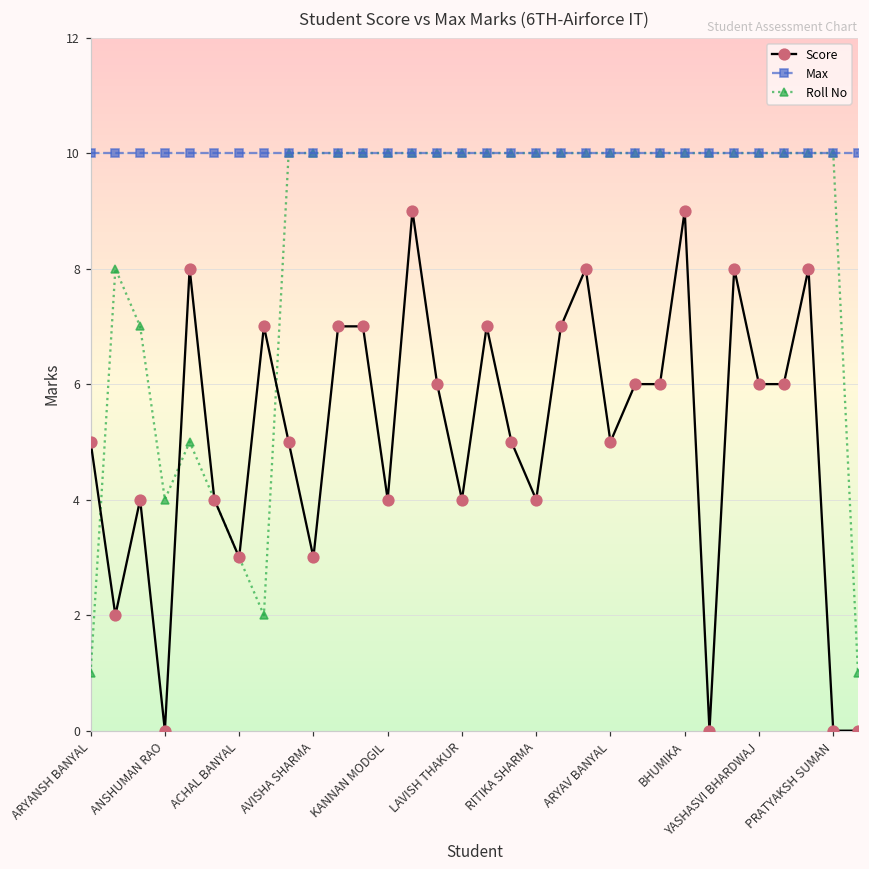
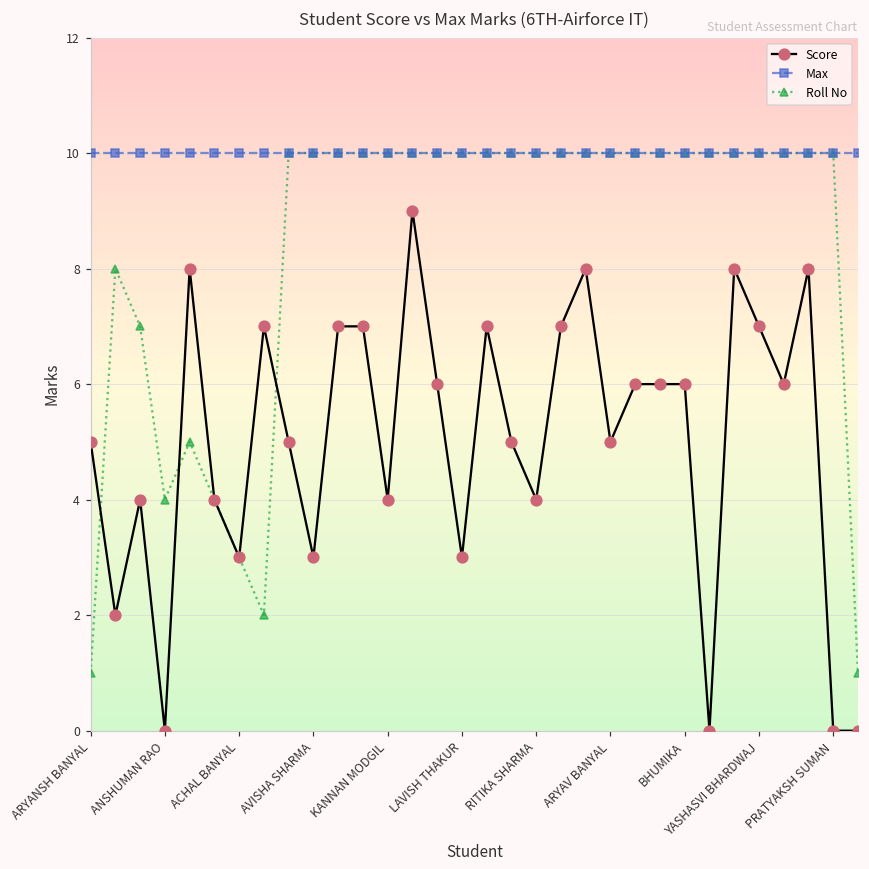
Score, LAVISH THAKUR: 4 -> 3
Score, BHUMIKA: 9 -> 6
Score, YASHASVI BHARDWAJ: 6 -> 7
